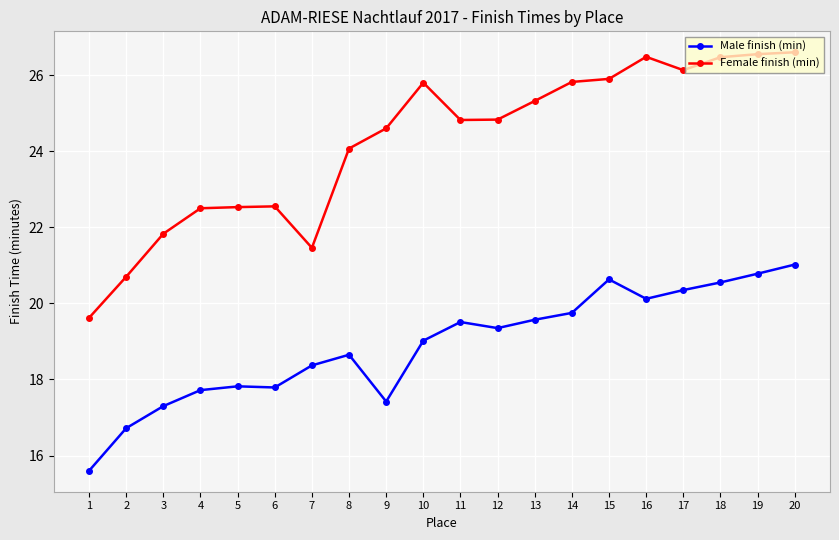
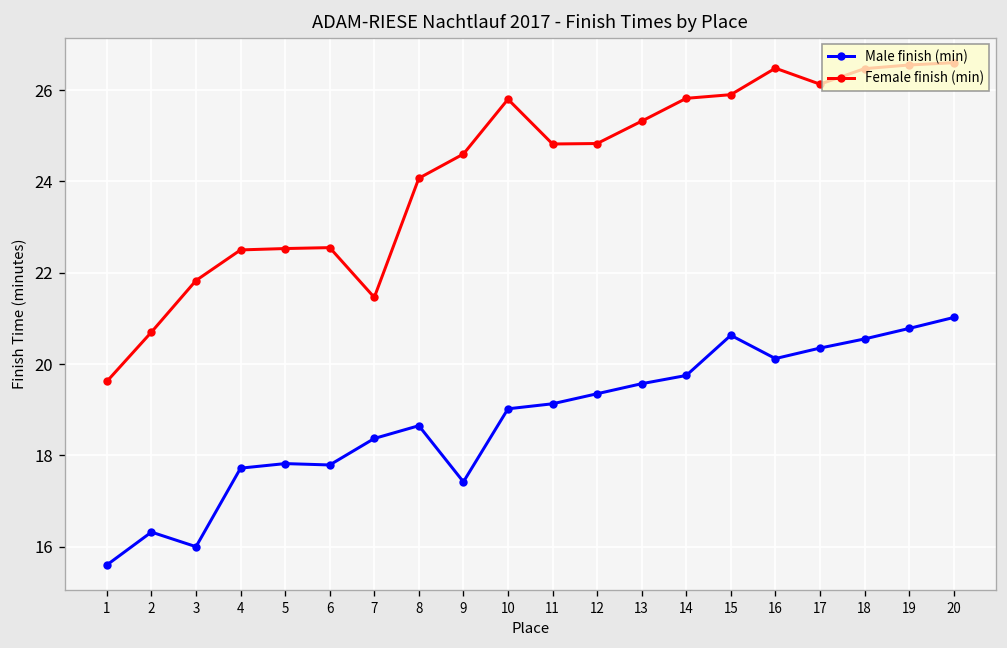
Male finish (min), 2: 16.7 -> 16.3
Male finish (min), 3: 17.3 -> 16.0
Male finish (min), 11: 19.5 -> 19.1
